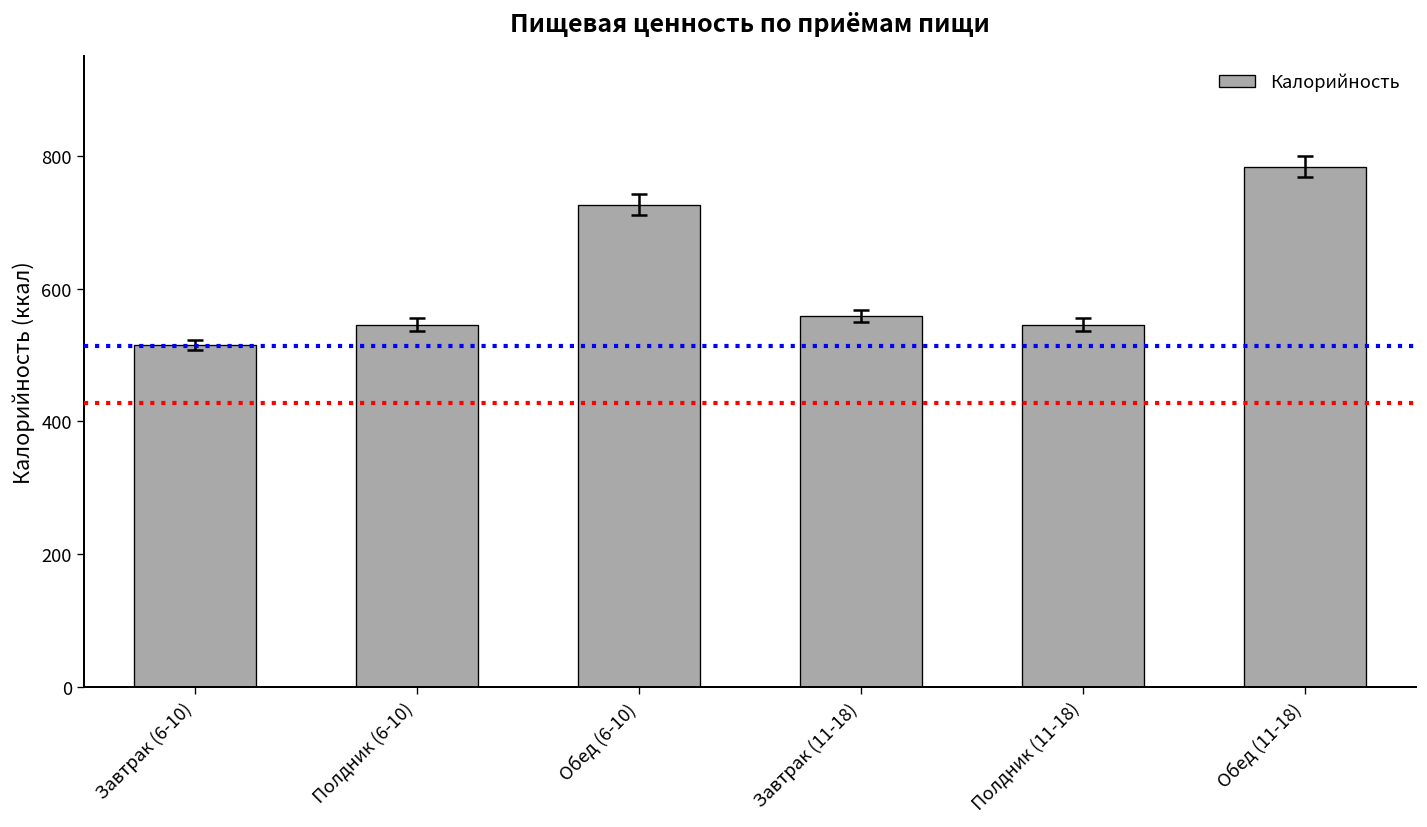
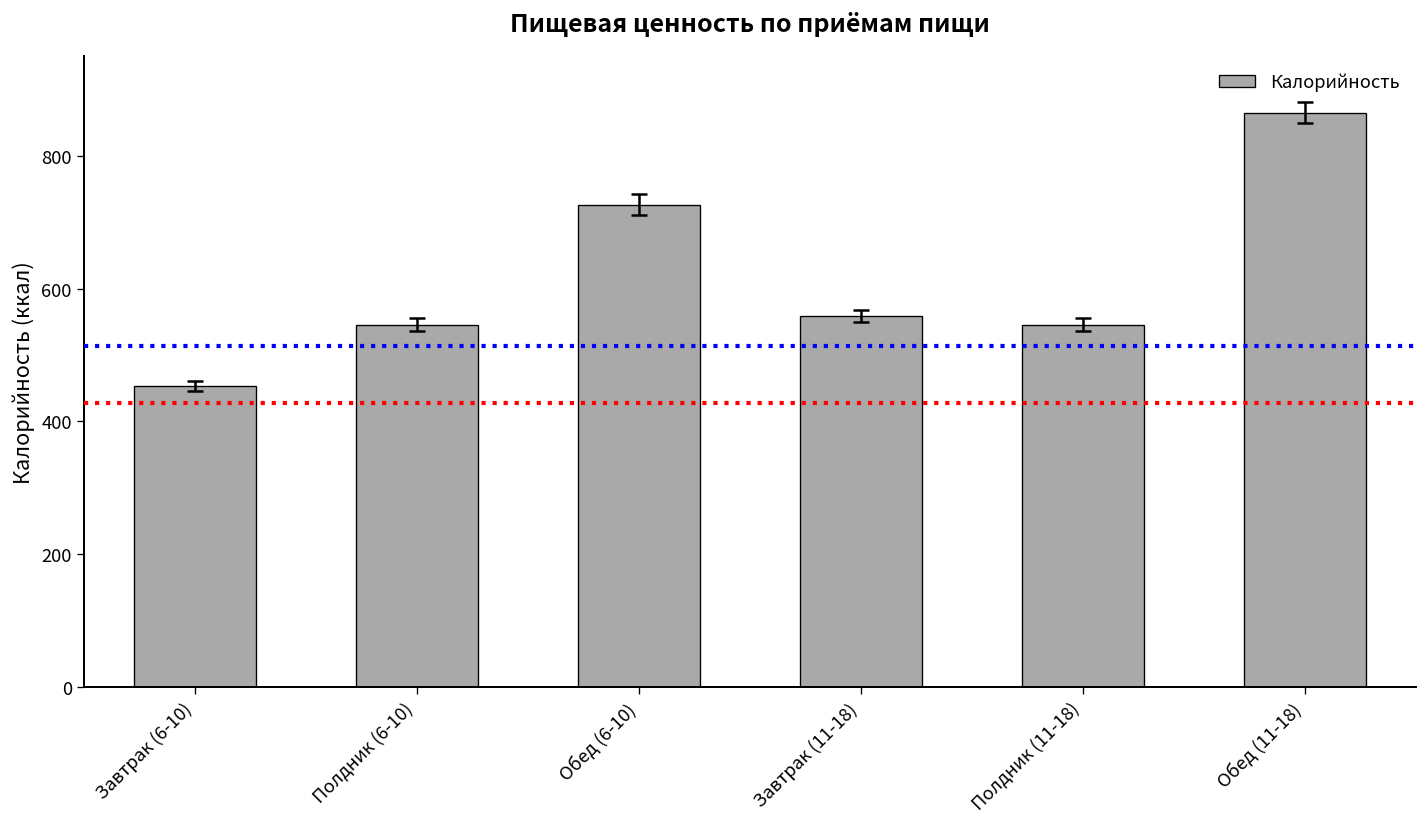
Калорийность, Завтрак (6-10): 510 -> 450
Калорийность, Обед (11-18): 780 -> 860
